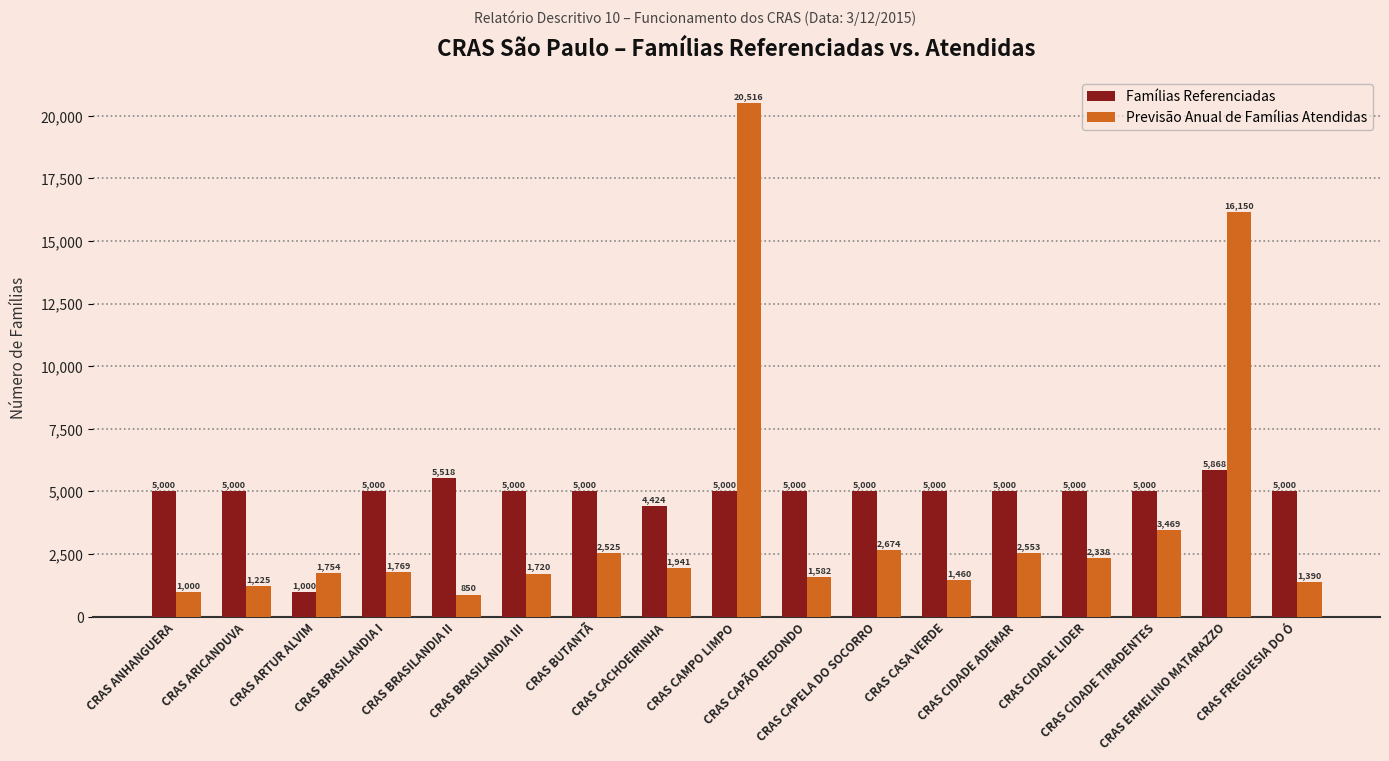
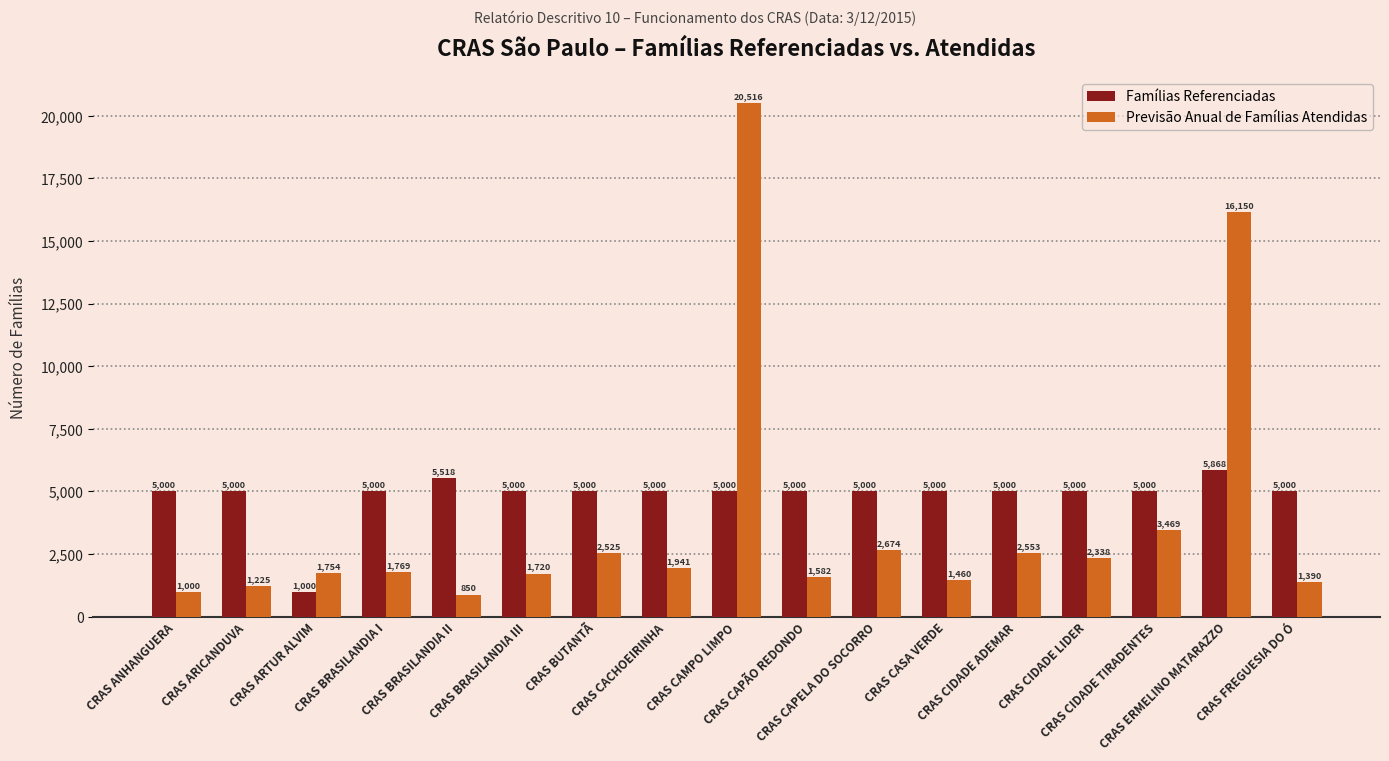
Famílias Referenciadas, CRAS CACHOEIRINHA: 4,424 -> 5,000
